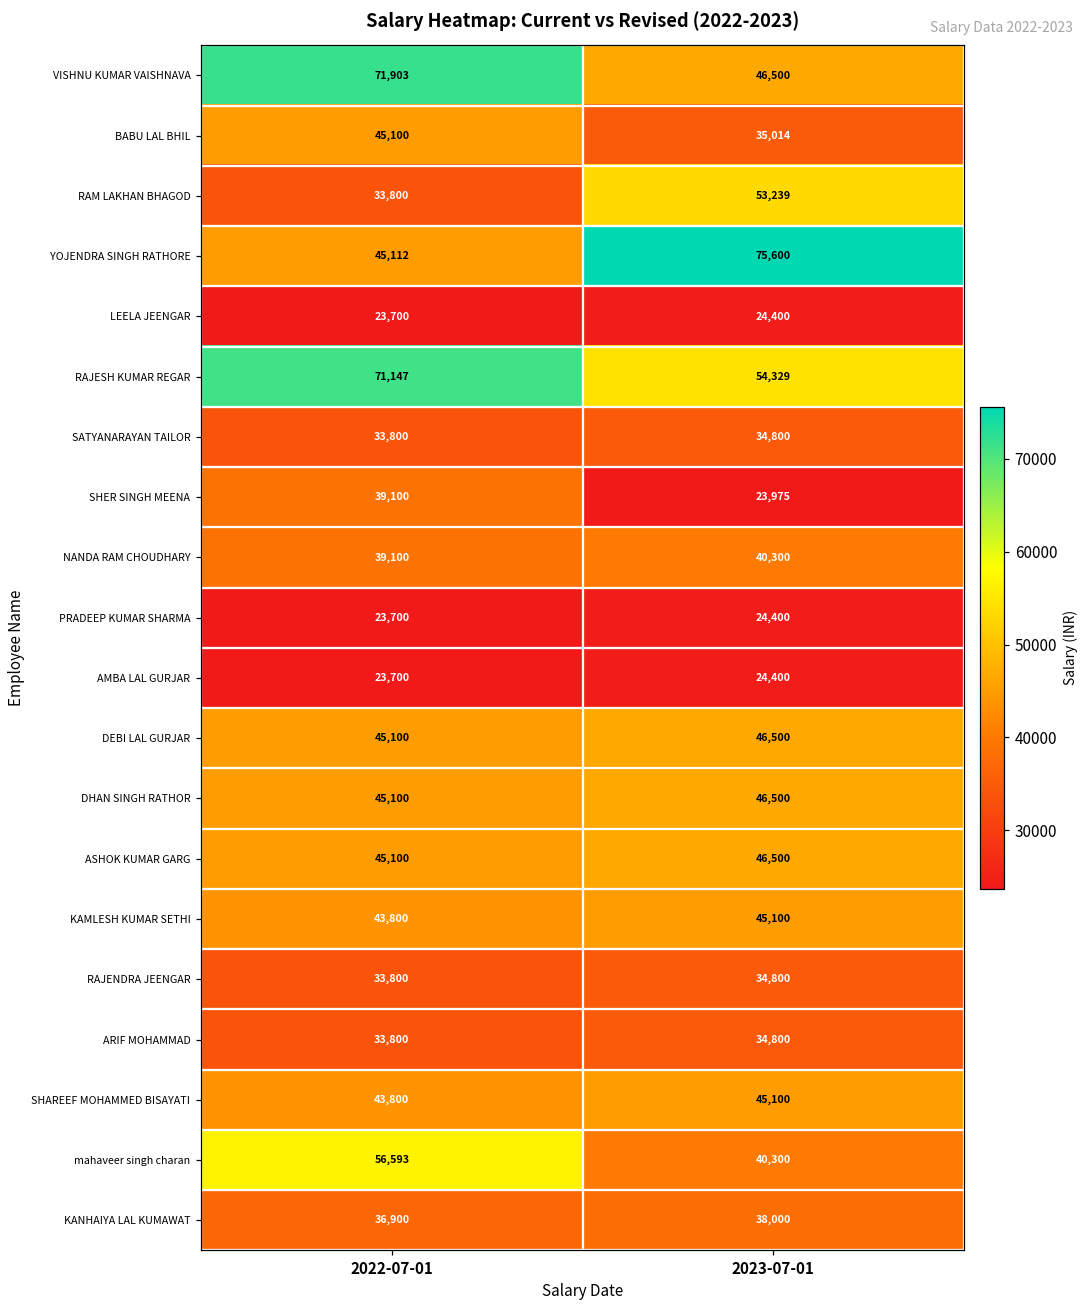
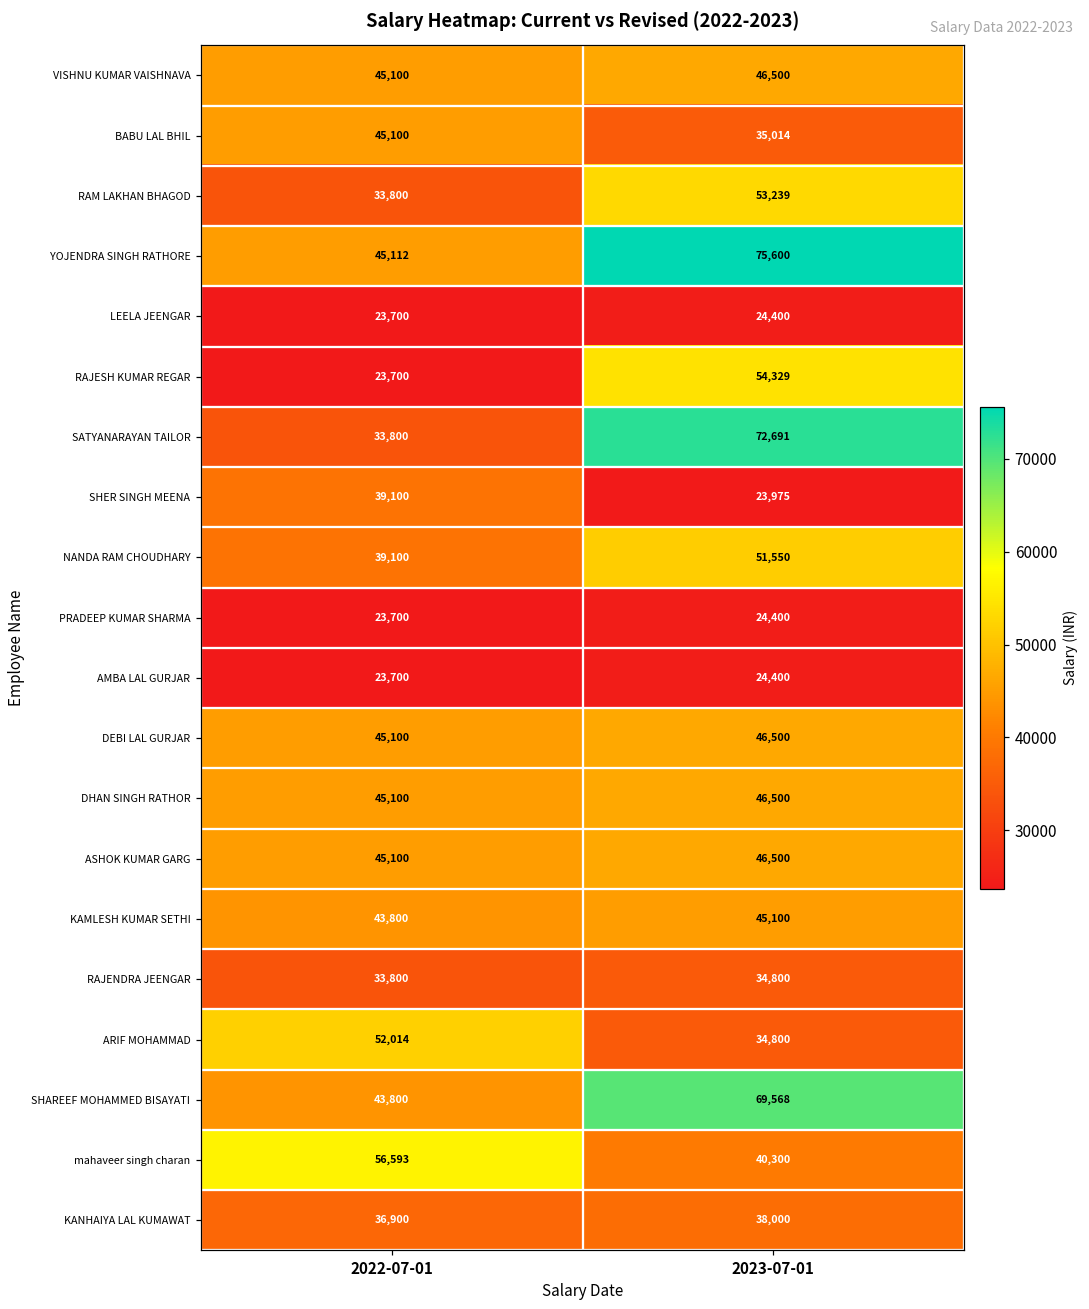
VISHNU KUMAR VAISHNAVA, 2022-07-01: 71,903 -> 45,100
RAJESH KUMAR REGAR, 2022-07-01: 71,147 -> 23,700
SATYANARAYAN TAILOR, 2023-07-01: 34,800 -> 72,691
NANDA RAM CHOUDHARY, 2023-07-01: 40,300 -> 51,550
ARIF MOHAMMAD, 2022-07-01: 33,800 -> 52,014
SHAREEF MOHAMMED BISAYATI, 2023-07-01: 45,100 -> 69,568
